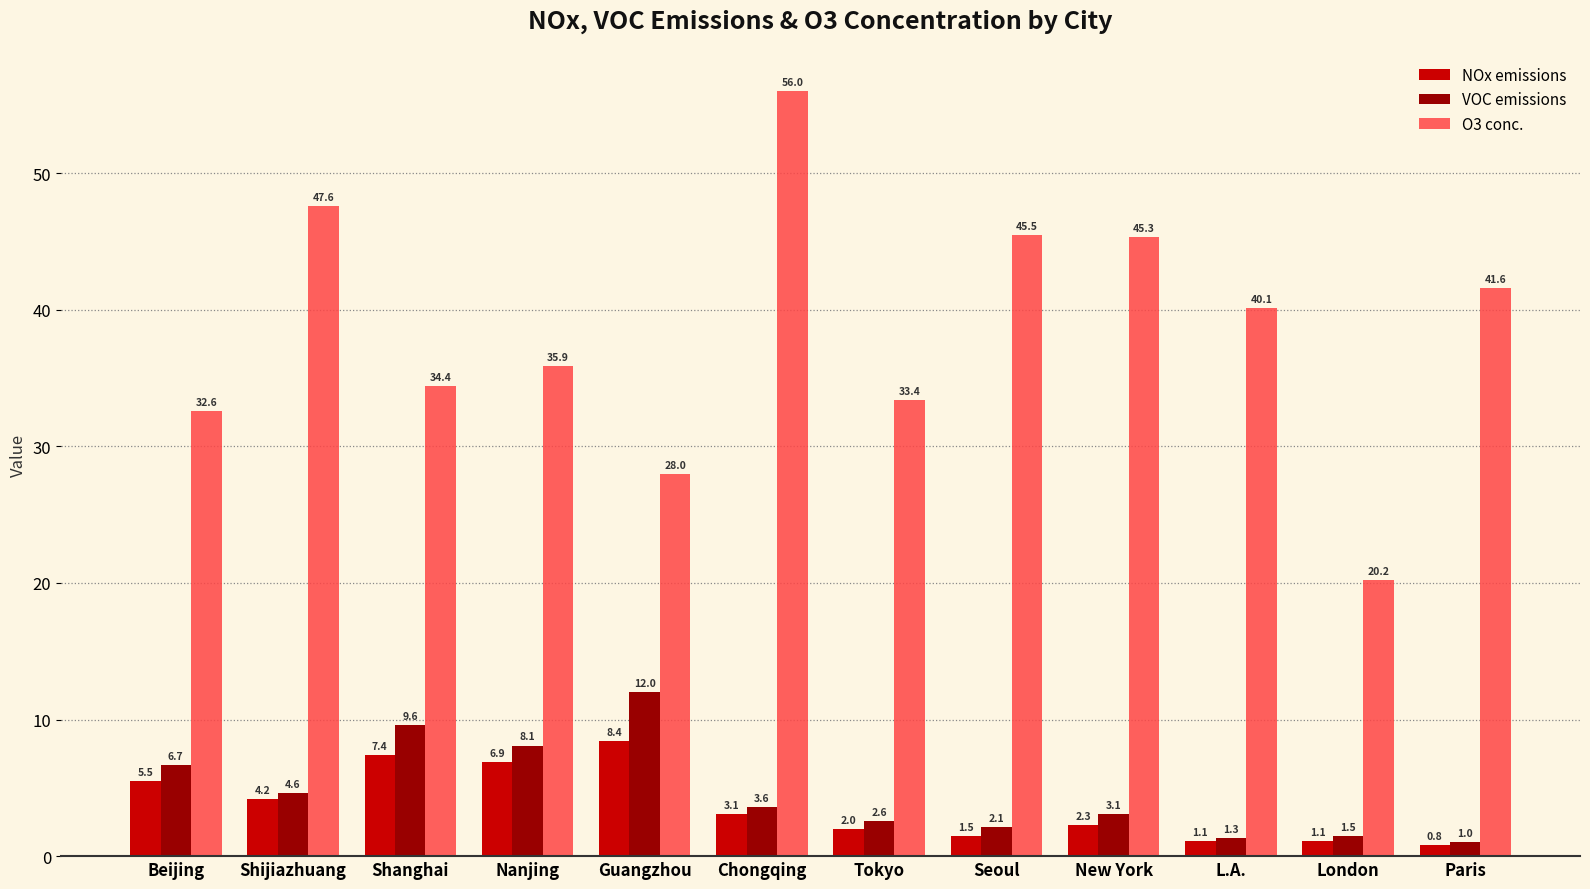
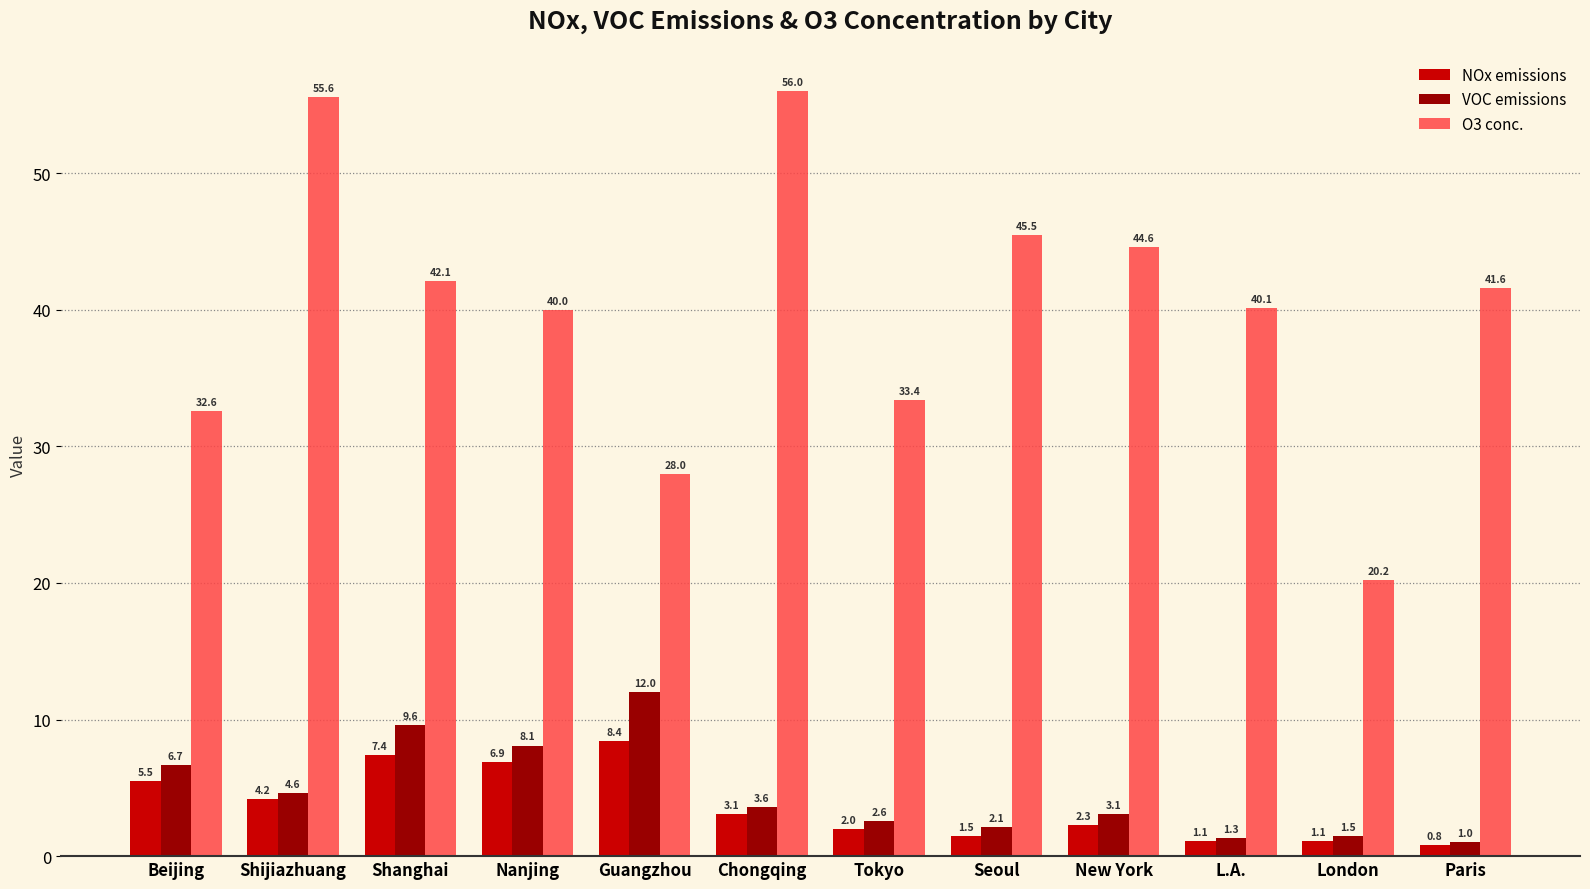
O3 conc., Shijiazhuang: 47.6 -> 55.6
O3 conc., Shanghai: 34.4 -> 42.1
O3 conc., Nanjing: 35.9 -> 40.0
O3 conc., New York: 45.3 -> 44.6
